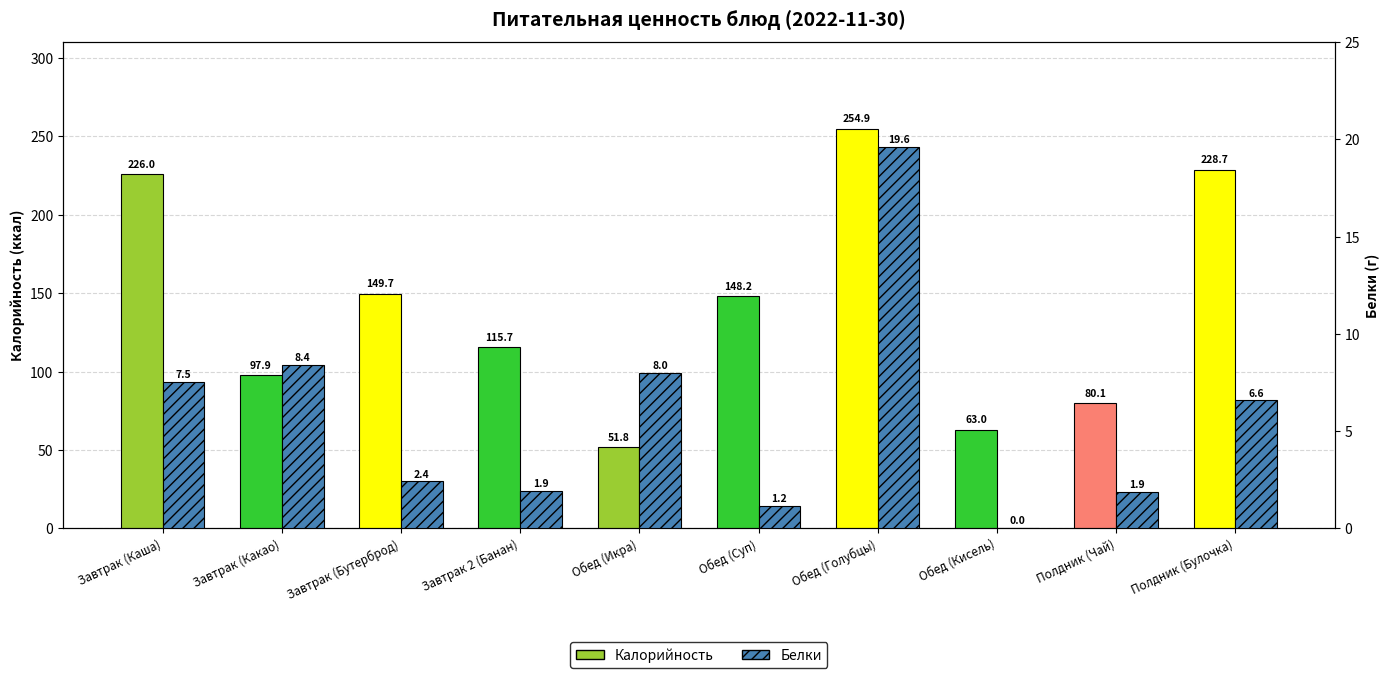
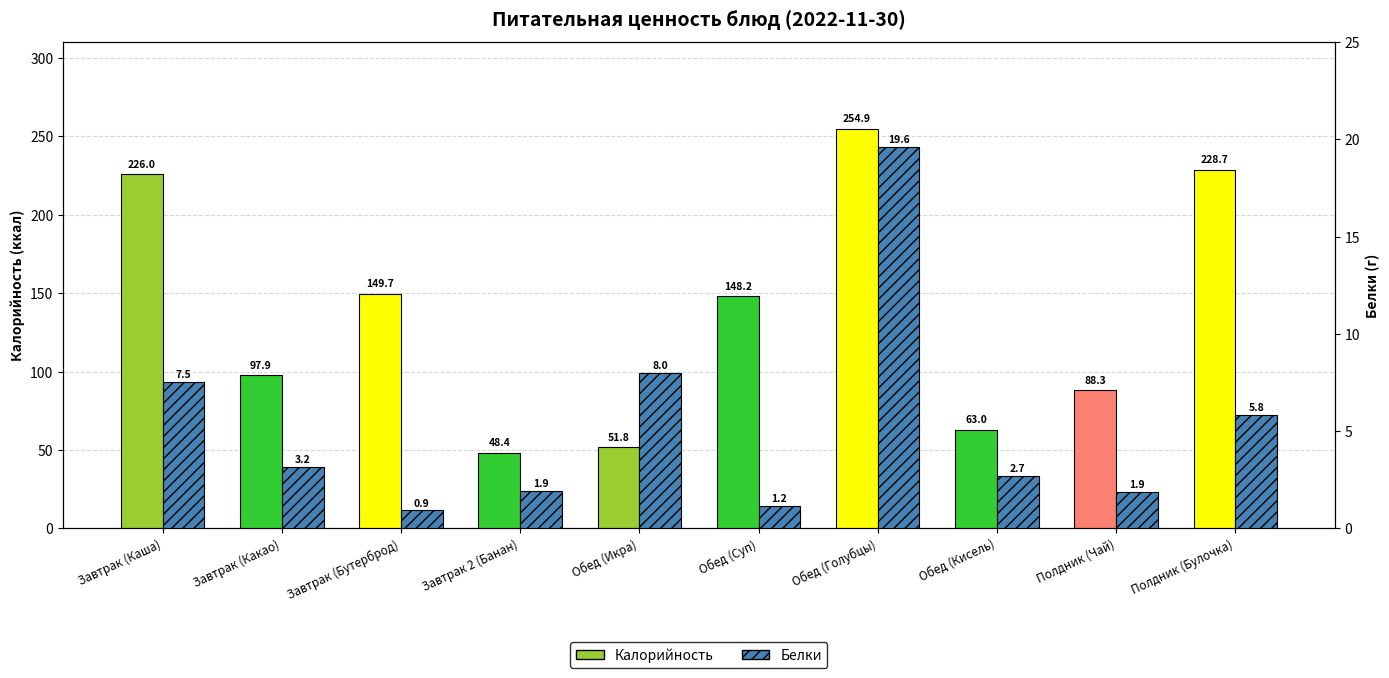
Калорийность, Завтрак 2 (Банан): 115.7 -> 48.4
Калорийность, Полдник (Чай): 80.1 -> 88.3
Белки, Завтрак (Какао): 8.4 -> 3.2
Белки, Завтрак (Бутерброд): 2.4 -> 0.9
Белки, Обед (Кисель): 0.0 -> 2.7
Белки, Полдник (Булочка): 6.6 -> 5.8
